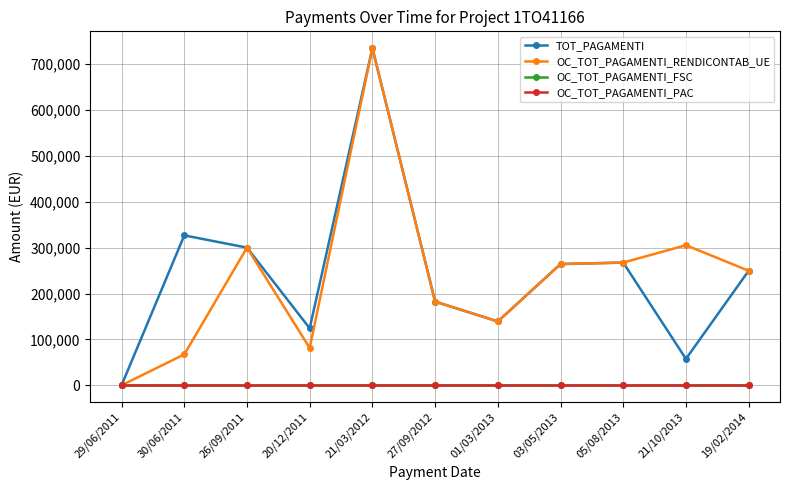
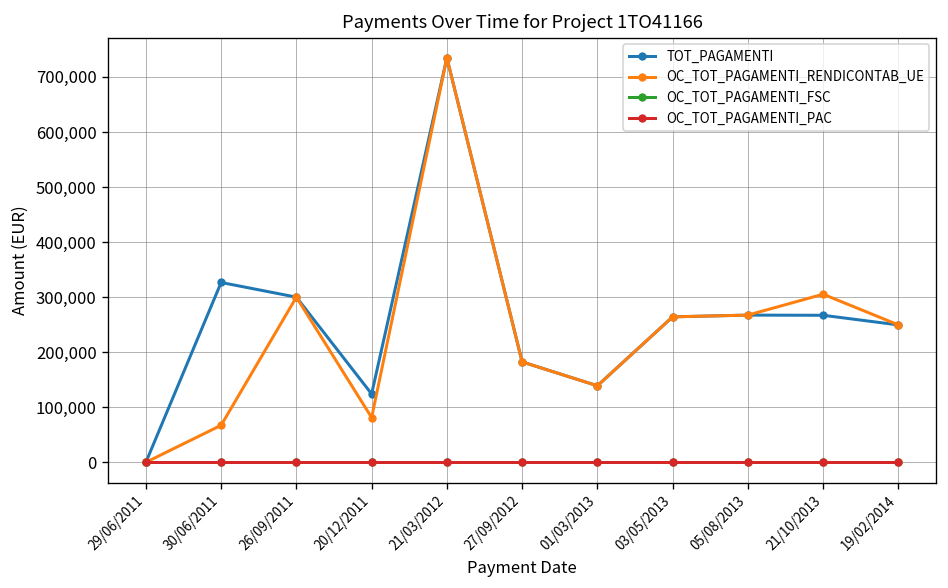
TOT_PAGAMENTI, 21/10/2013: 60,000 -> 270,000
